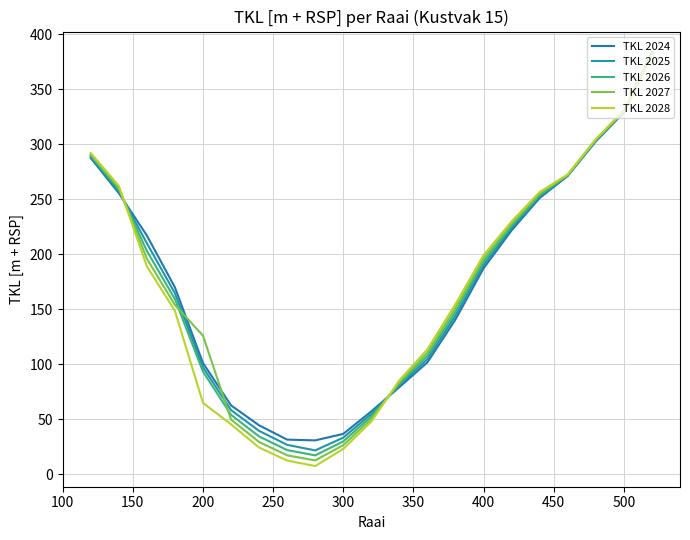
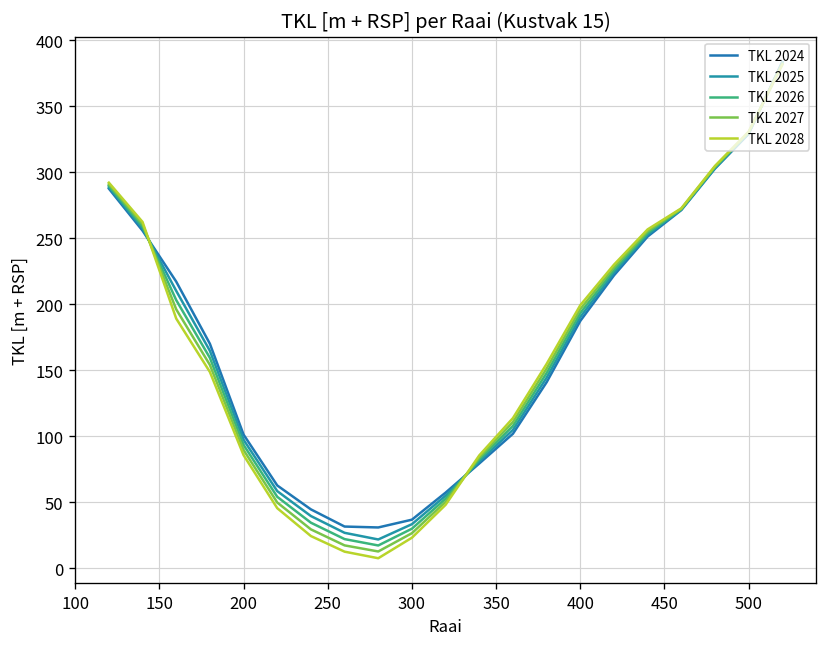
TKL 2027, 200: 126 -> 89
TKL 2028, 200: 65 -> 86
